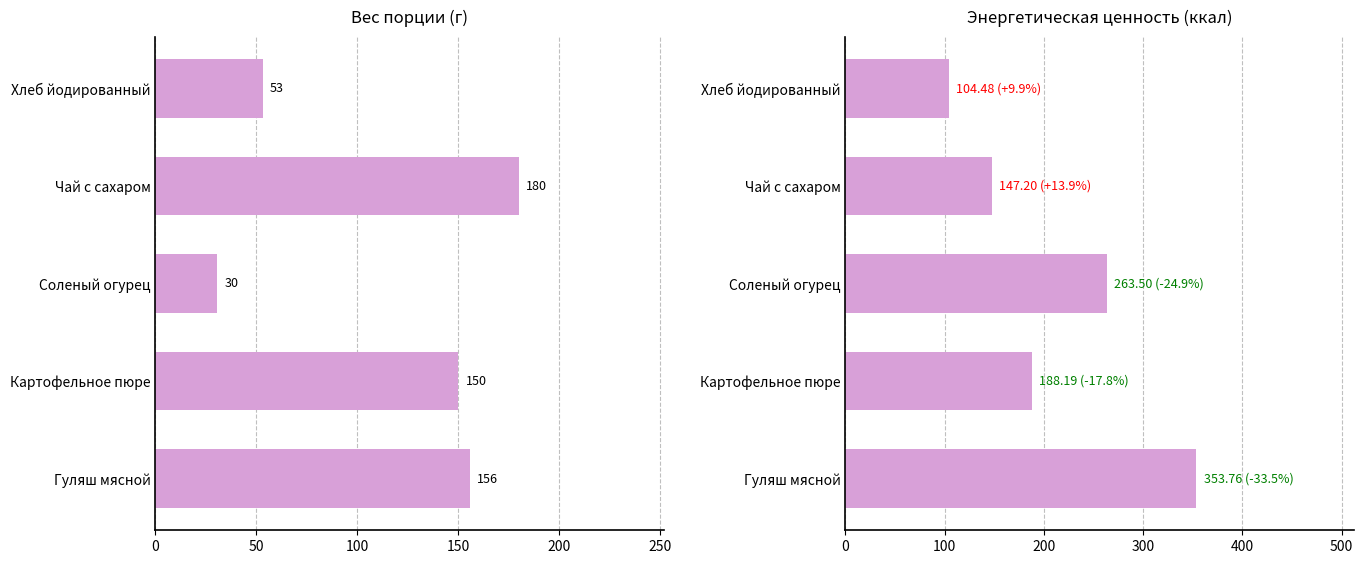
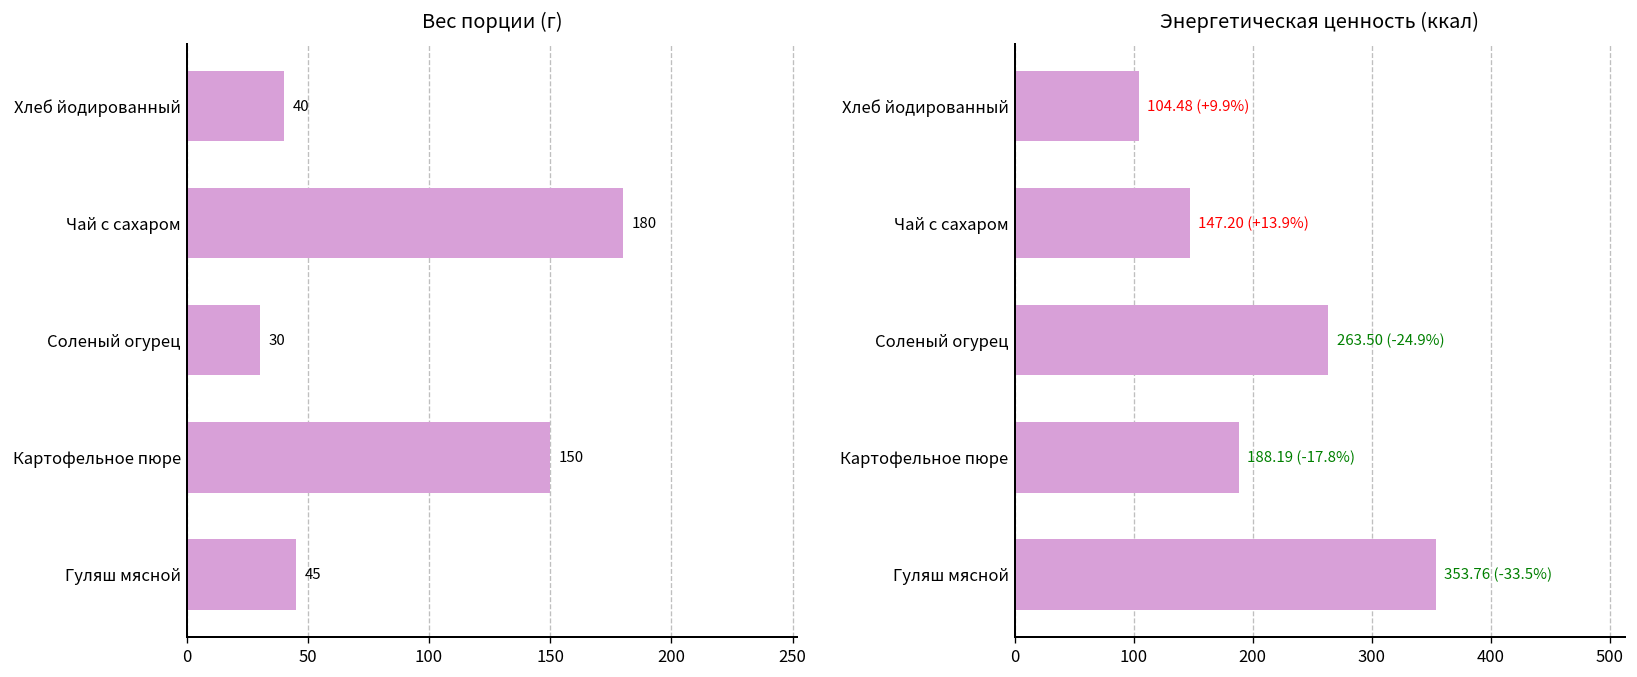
Вес порции (г), Хлеб йодированный: 53 -> 40
Вес порции (г), Гуляш мясной: 156 -> 45
